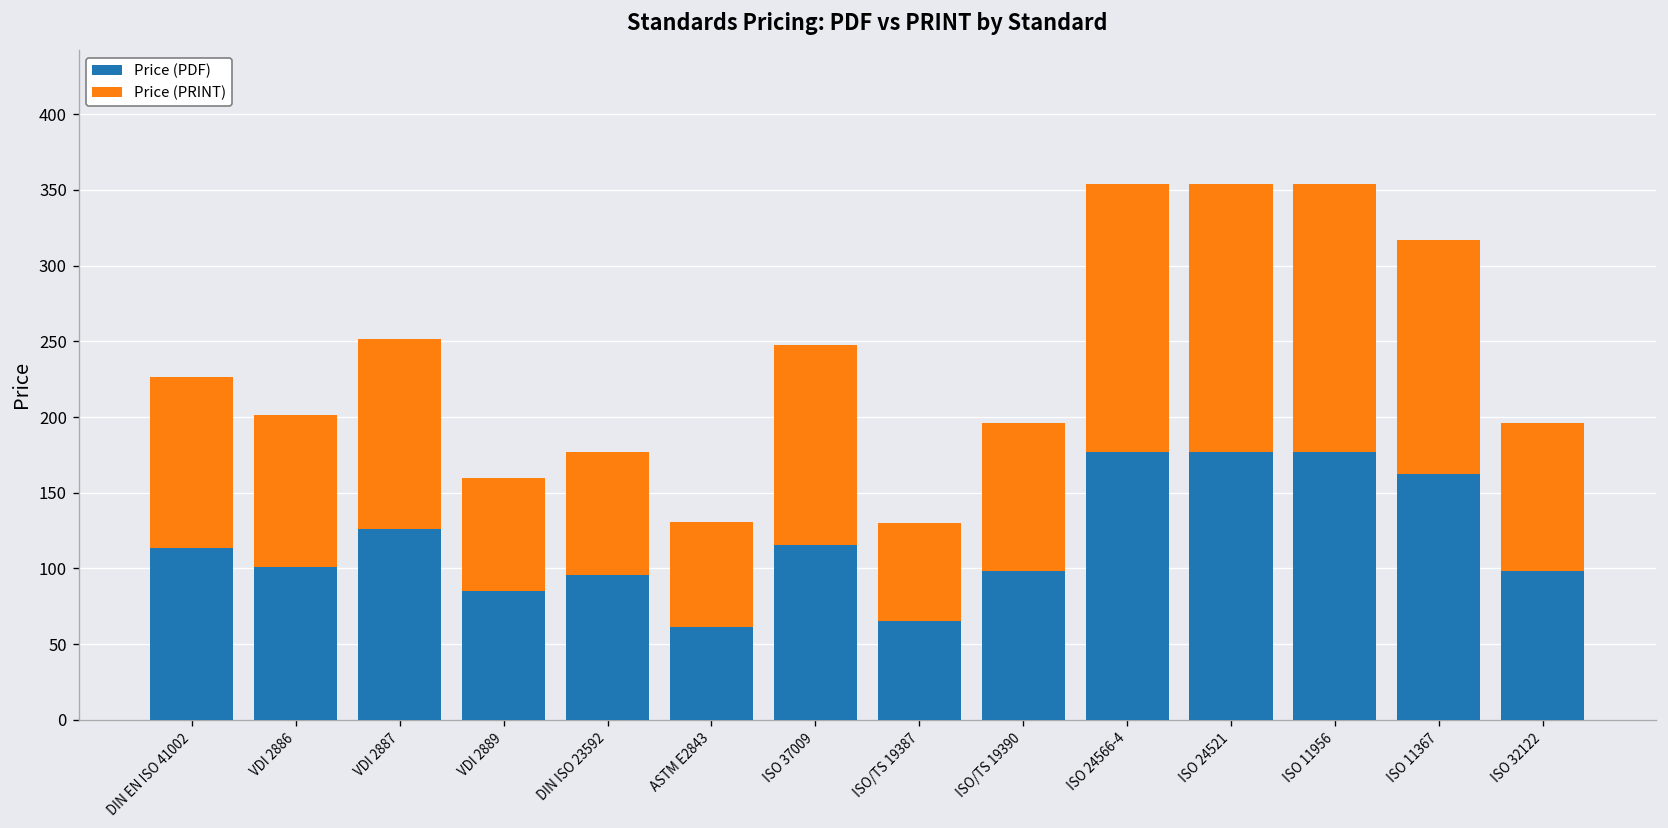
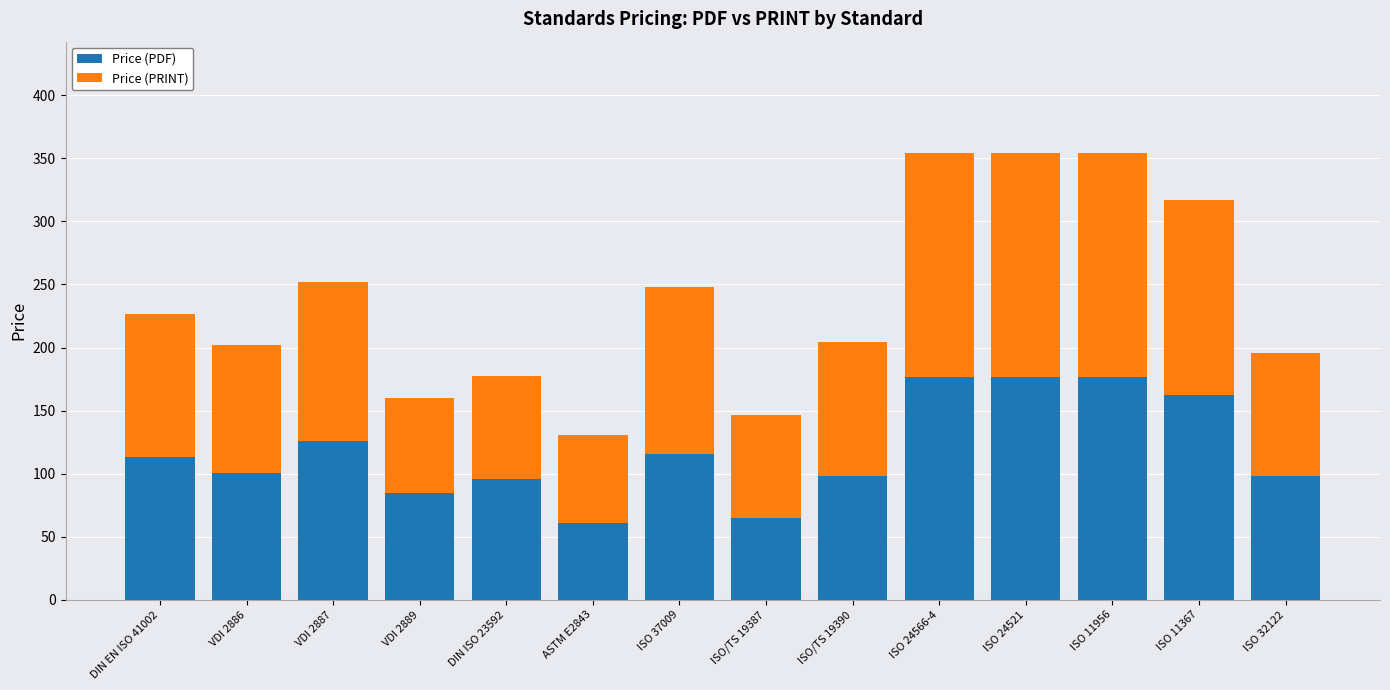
Price (PRINT), ISO/TS 19387: 65 -> 81
Price (PRINT), ISO/TS 19390: 98 -> 106
